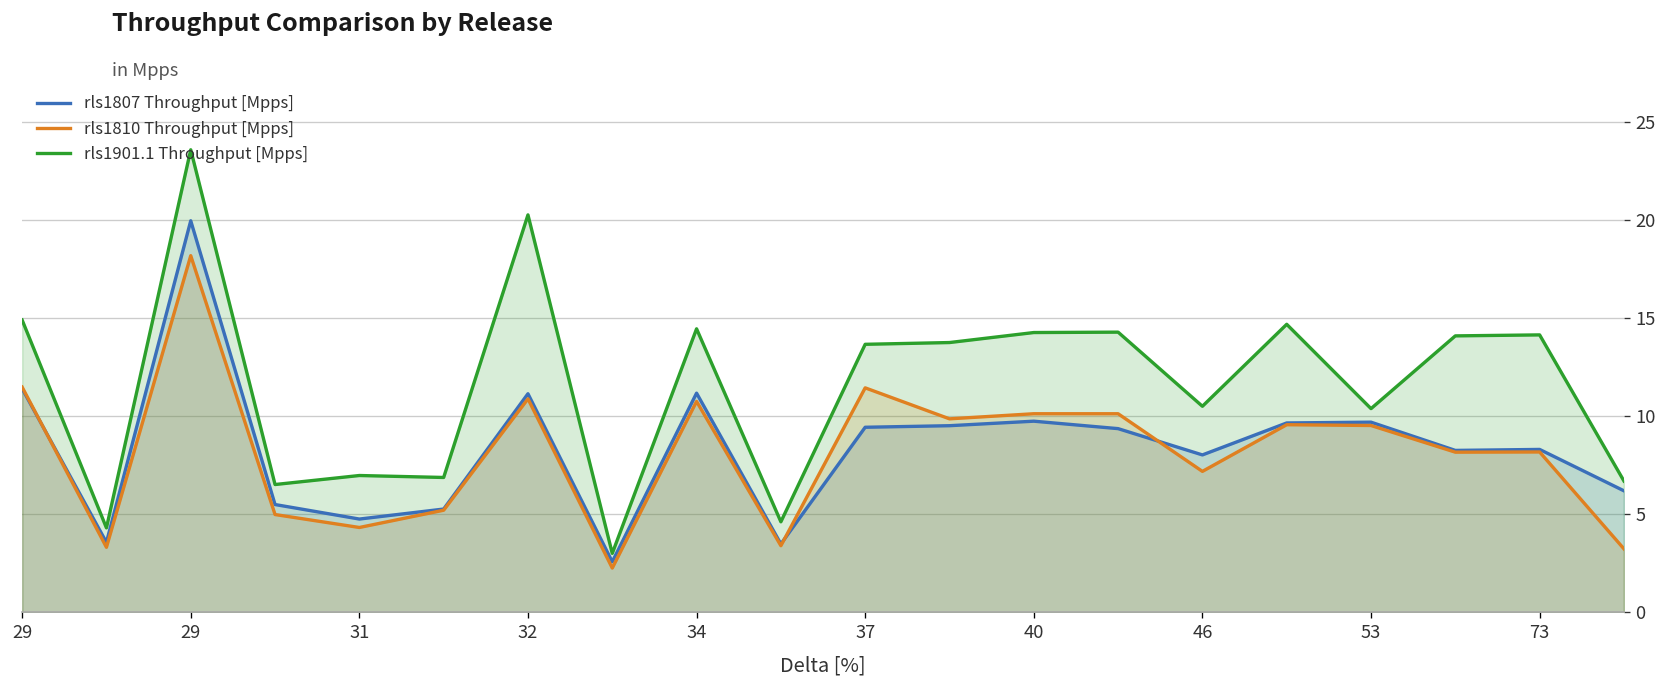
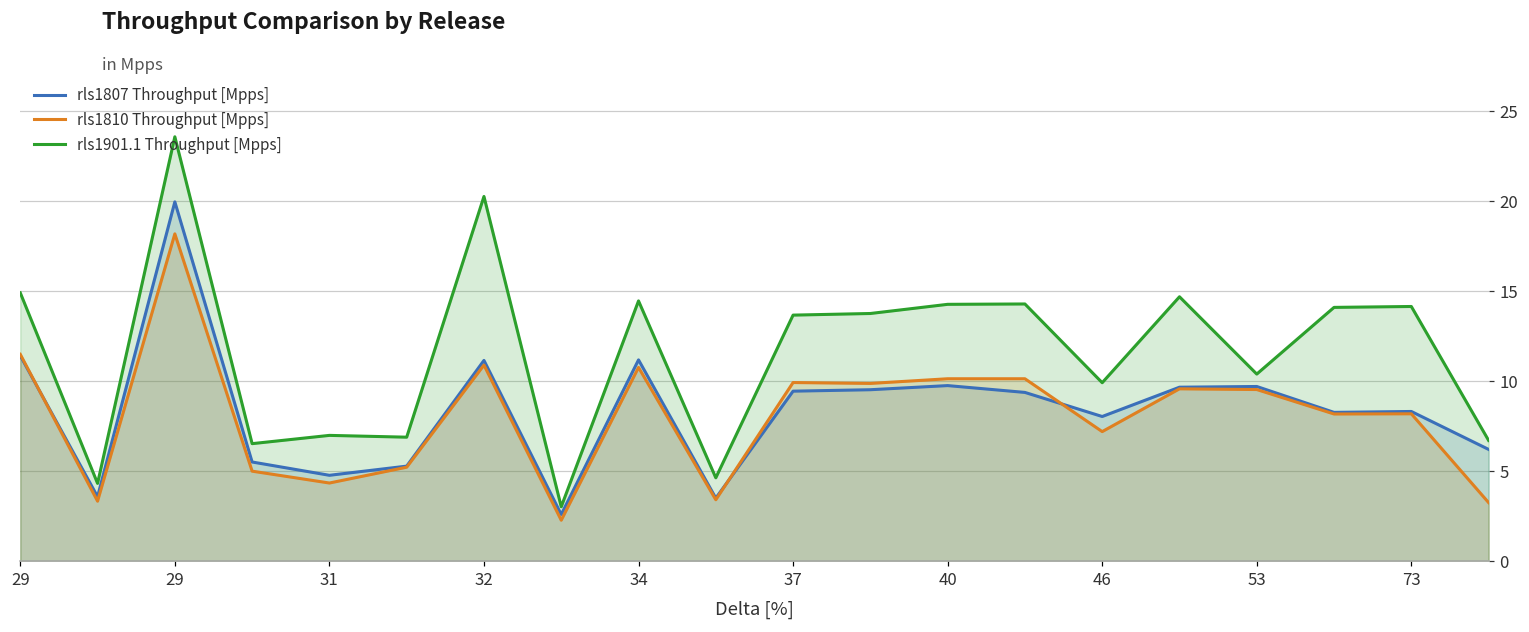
rls1810 Throughput [Mpps], 37: 11.4 -> 9.9
rls1901.1 Throughput [Mpps], 46: 10.5 -> 9.9
